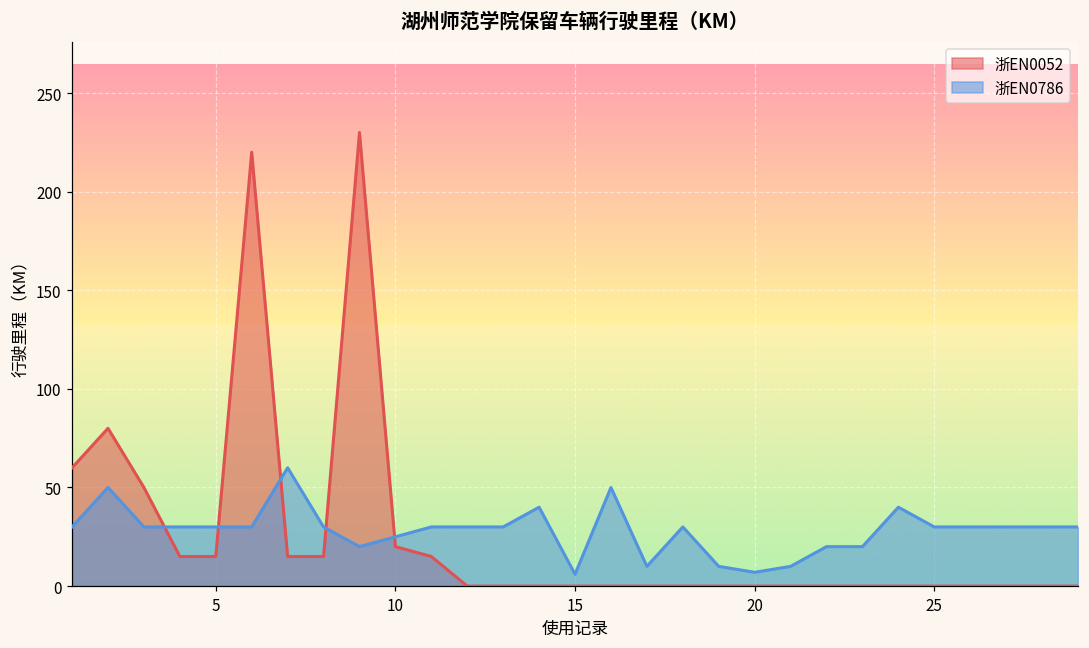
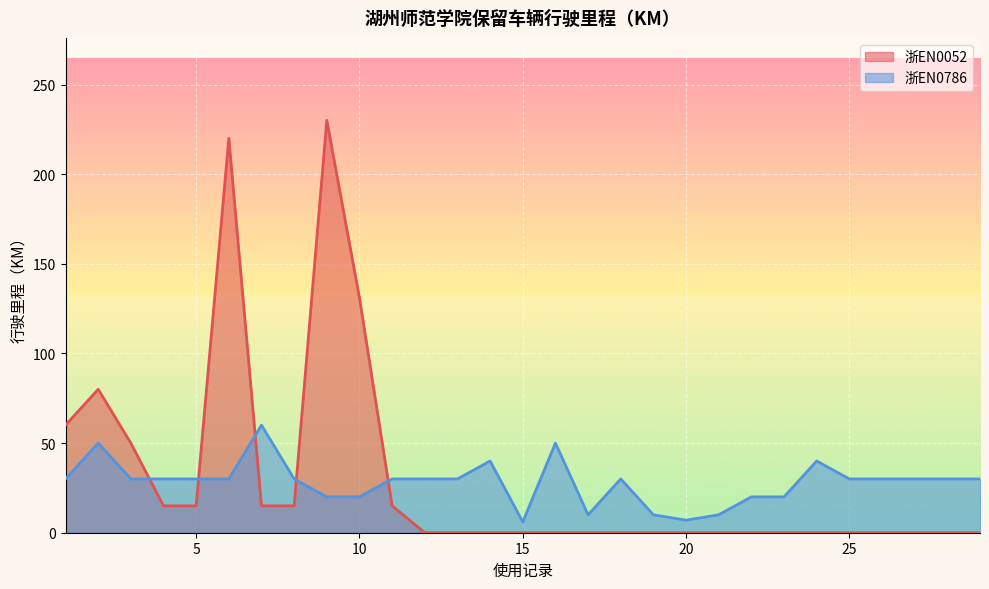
浙EN0052, 10: 20 -> 131
浙EN0786, 10: 25 -> 20
